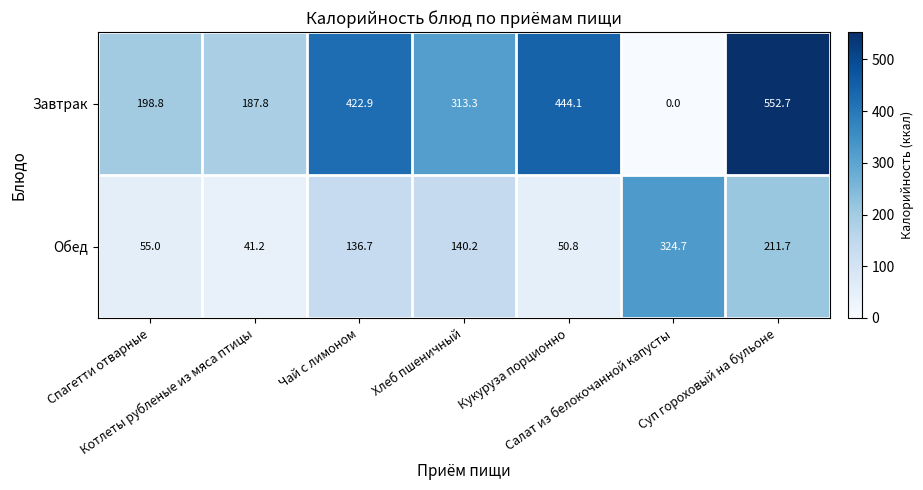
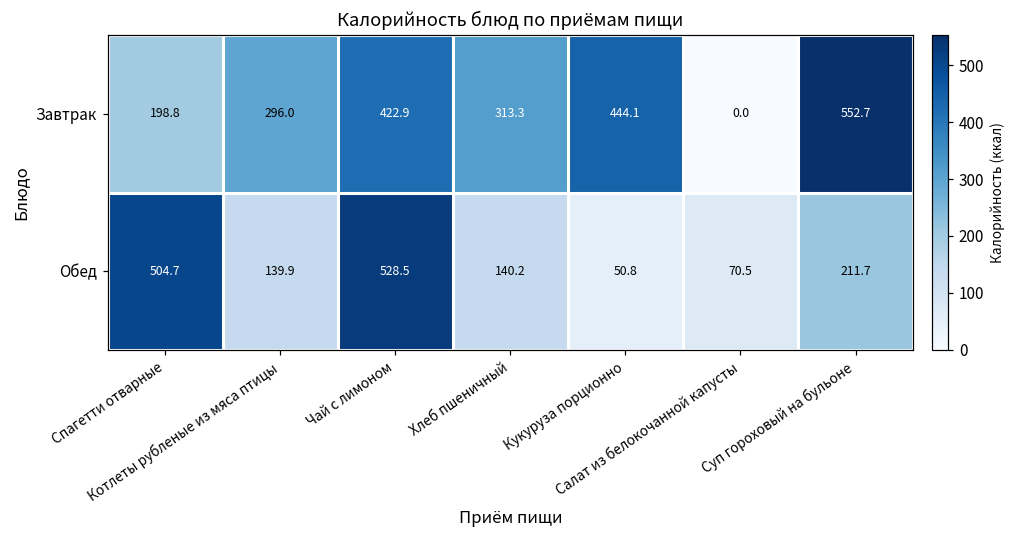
Завтрак, Котлеты рубленые из мяса птицы: 187.8 -> 296.0
Обед, Спагетти отварные: 55.0 -> 504.7
Обед, Котлеты рубленые из мяса птицы: 41.2 -> 139.9
Обед, Чай с лимоном: 136.7 -> 528.5
Обед, Салат из белокочанной капусты: 324.7 -> 70.5
